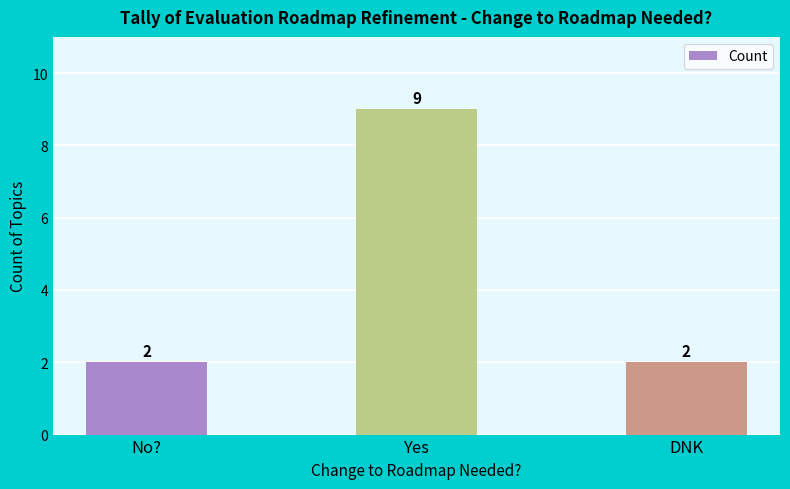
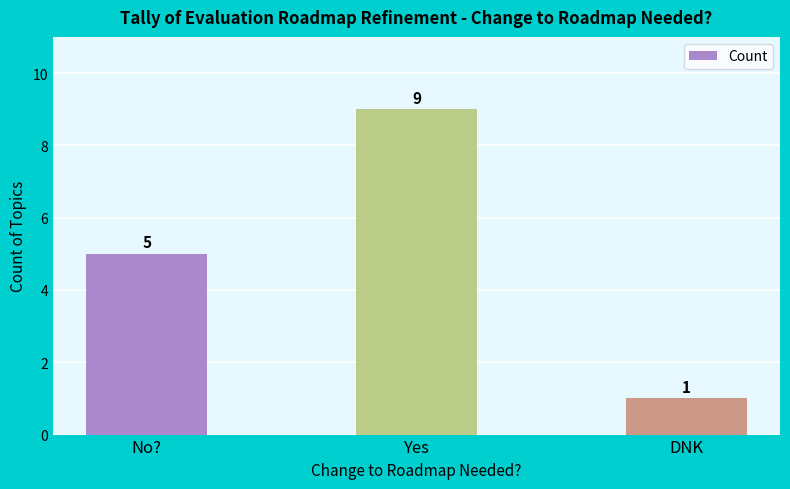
No?: 2 -> 5
DNK: 2 -> 1
